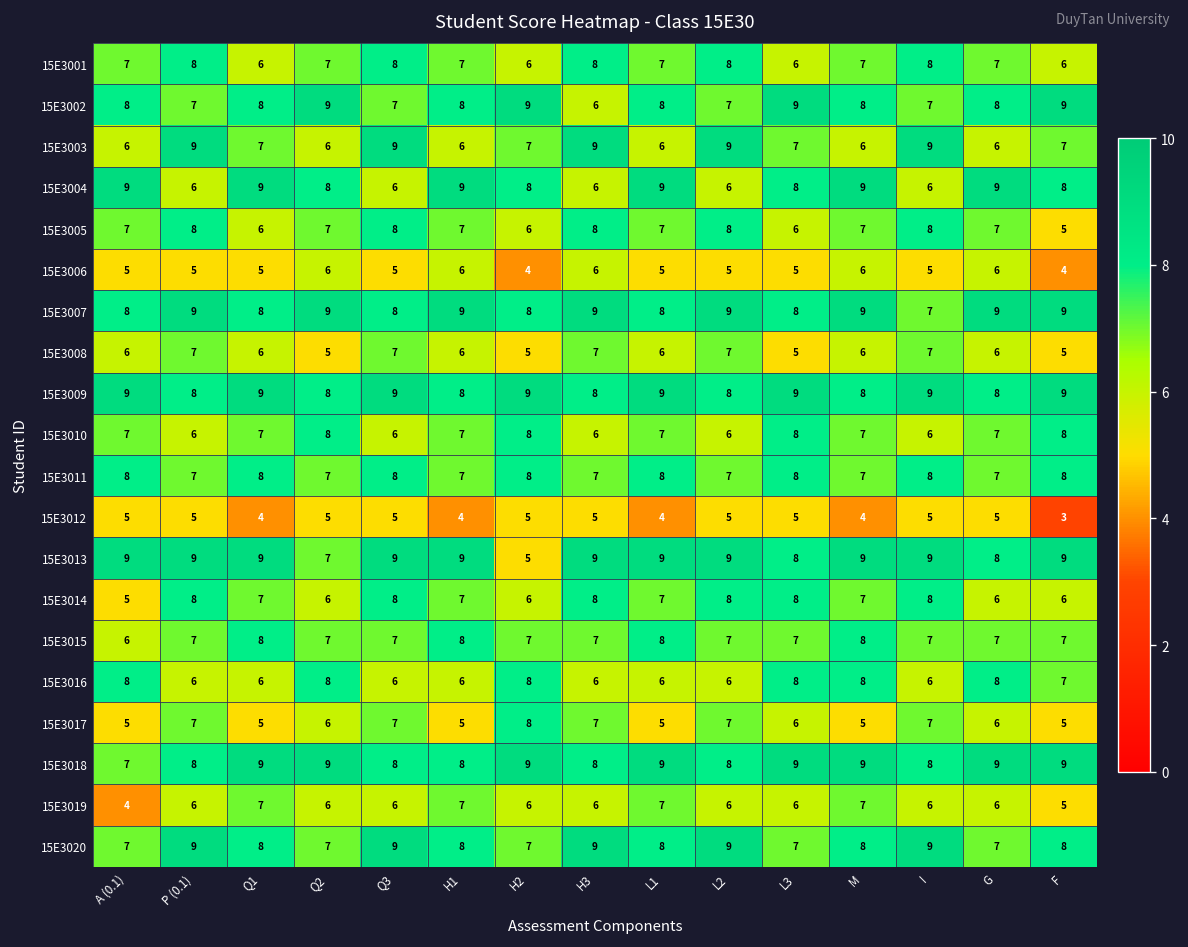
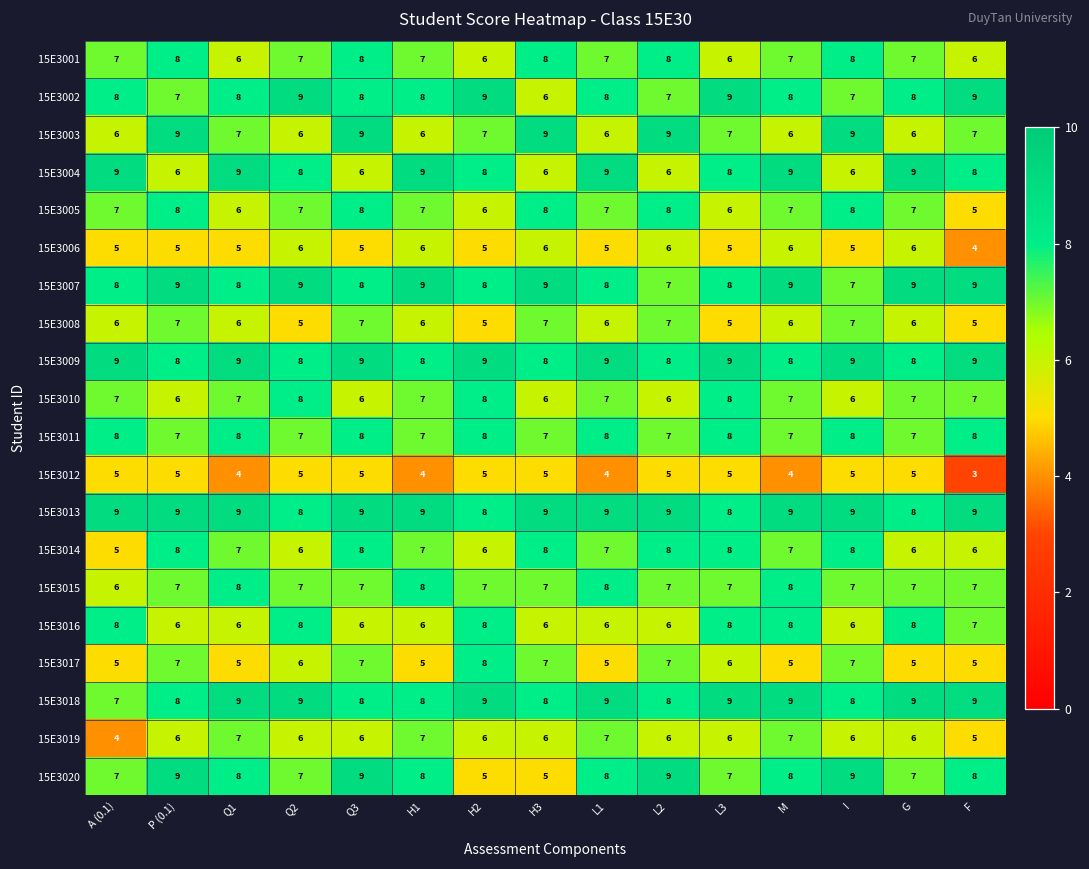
15E3002, Q3: 7 -> 8
15E3006, H2: 4 -> 5
15E3006, L2: 5 -> 6
15E3007, L2: 9 -> 7
15E3010, F: 8 -> 7
15E3013, Q2: 7 -> 8
15E3013, H2: 5 -> 8
15E3017, G: 6 -> 5
15E3020, H2: 7 -> 5
15E3020, H3: 9 -> 5
